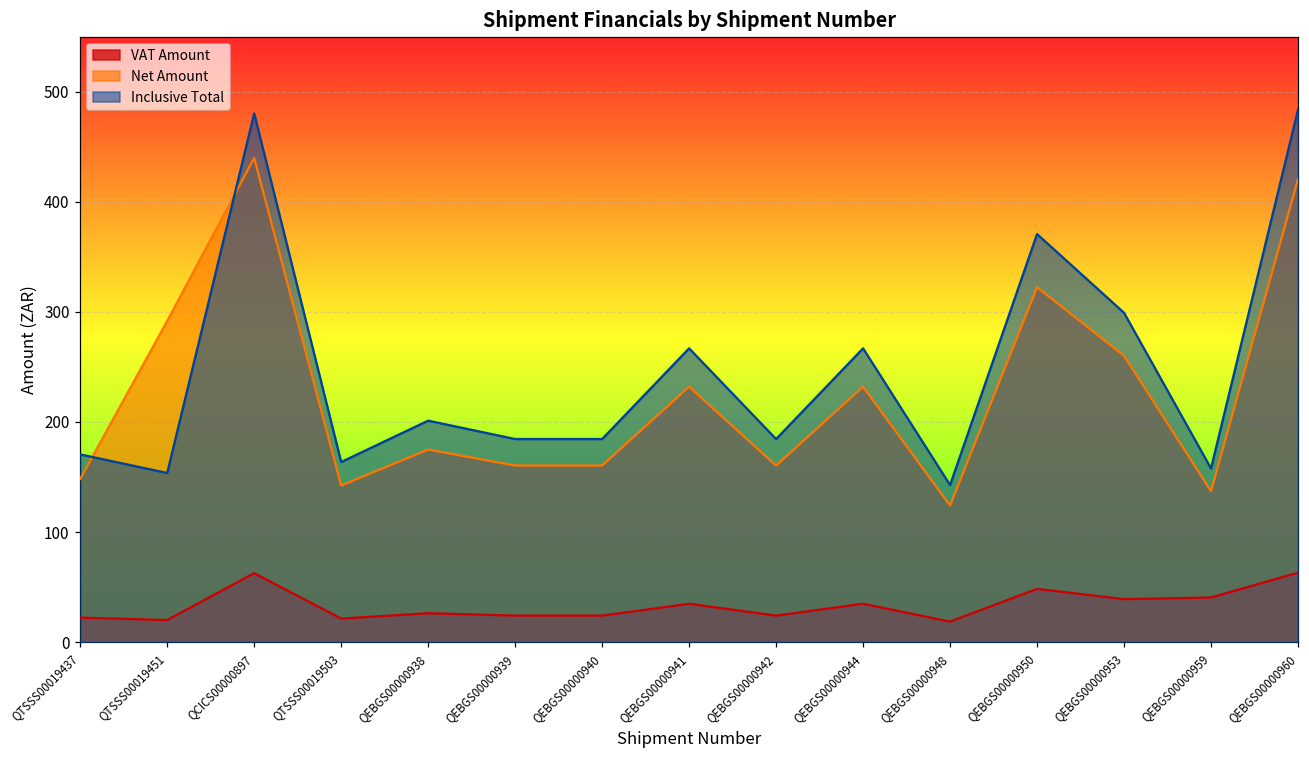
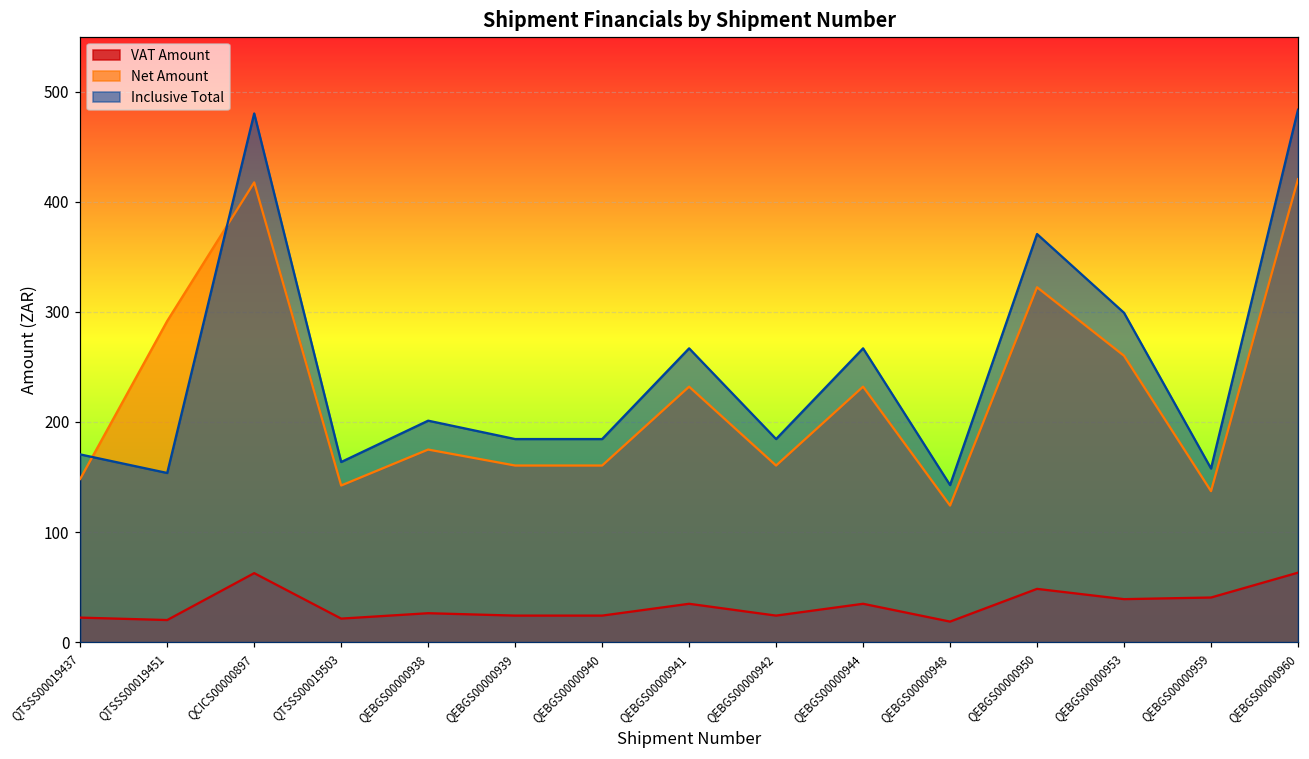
Net Amount, QCICS00000897: 440 -> 418
